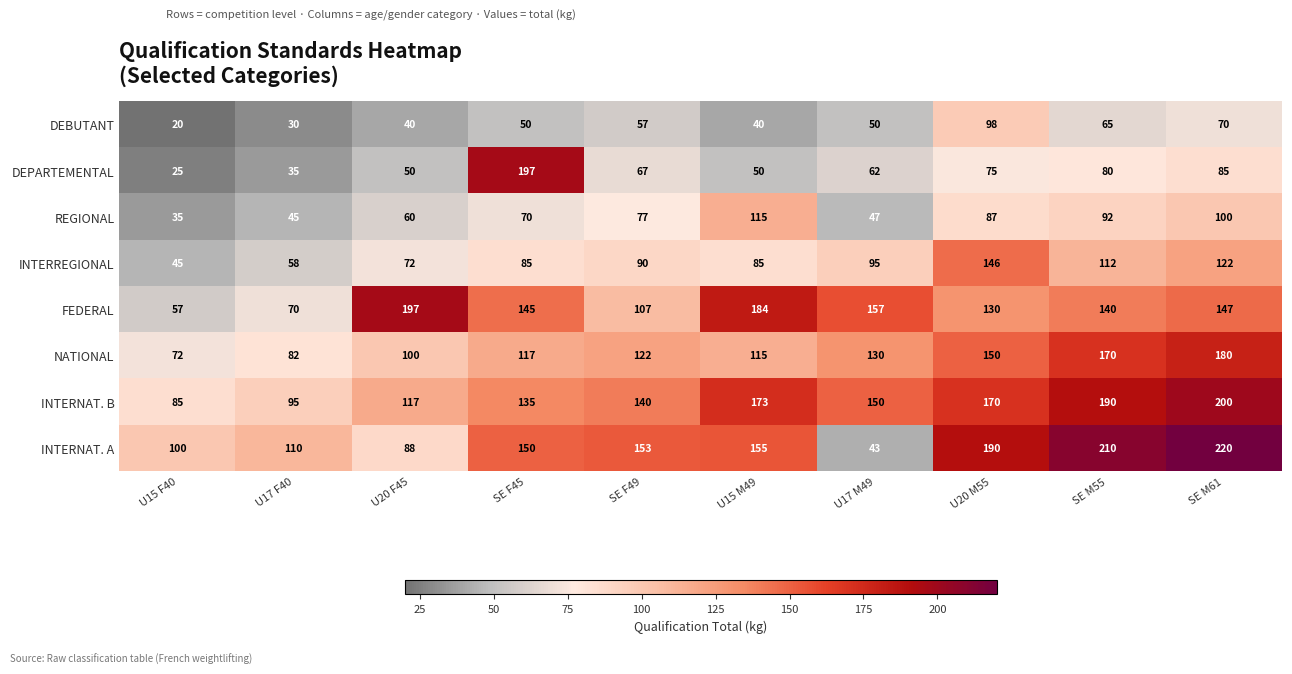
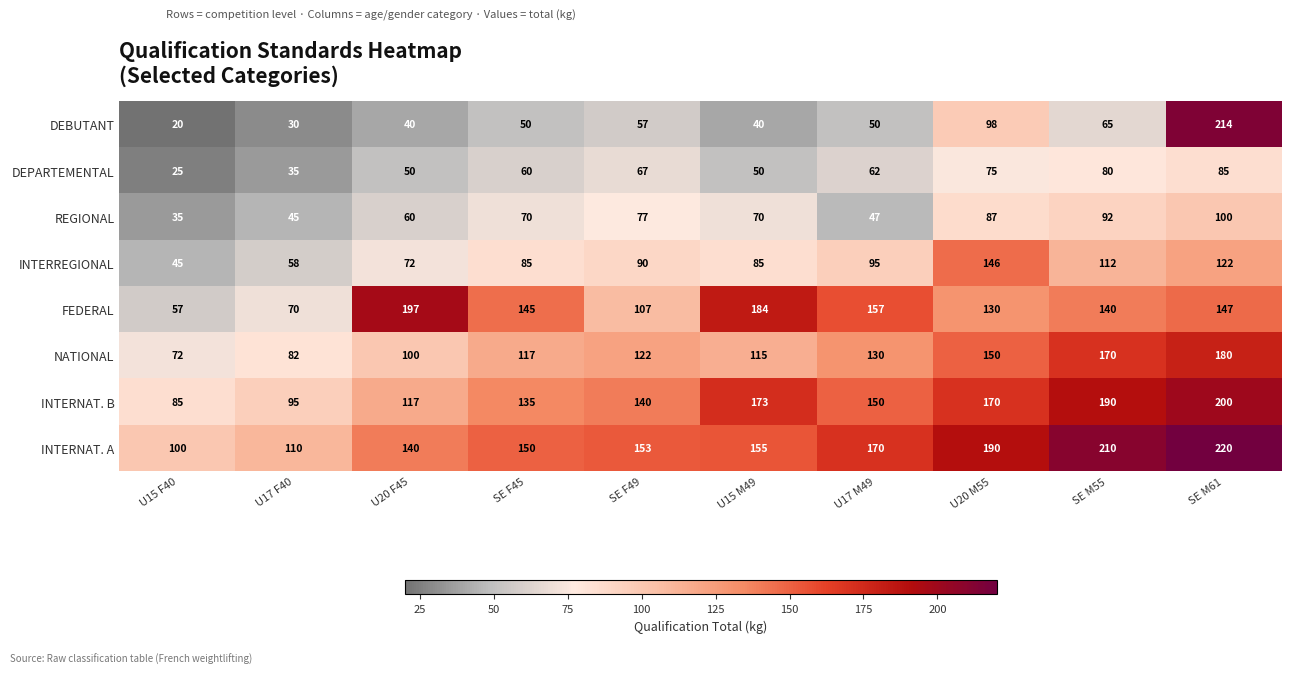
DEBUTANT, SE M61: 70 -> 214
DEPARTEMENTAL, SE F45: 197 -> 60
REGIONAL, U15 M49: 115 -> 70
INTERNAT. A, U20 F45: 88 -> 140
INTERNAT. A, U17 M49: 43 -> 170
